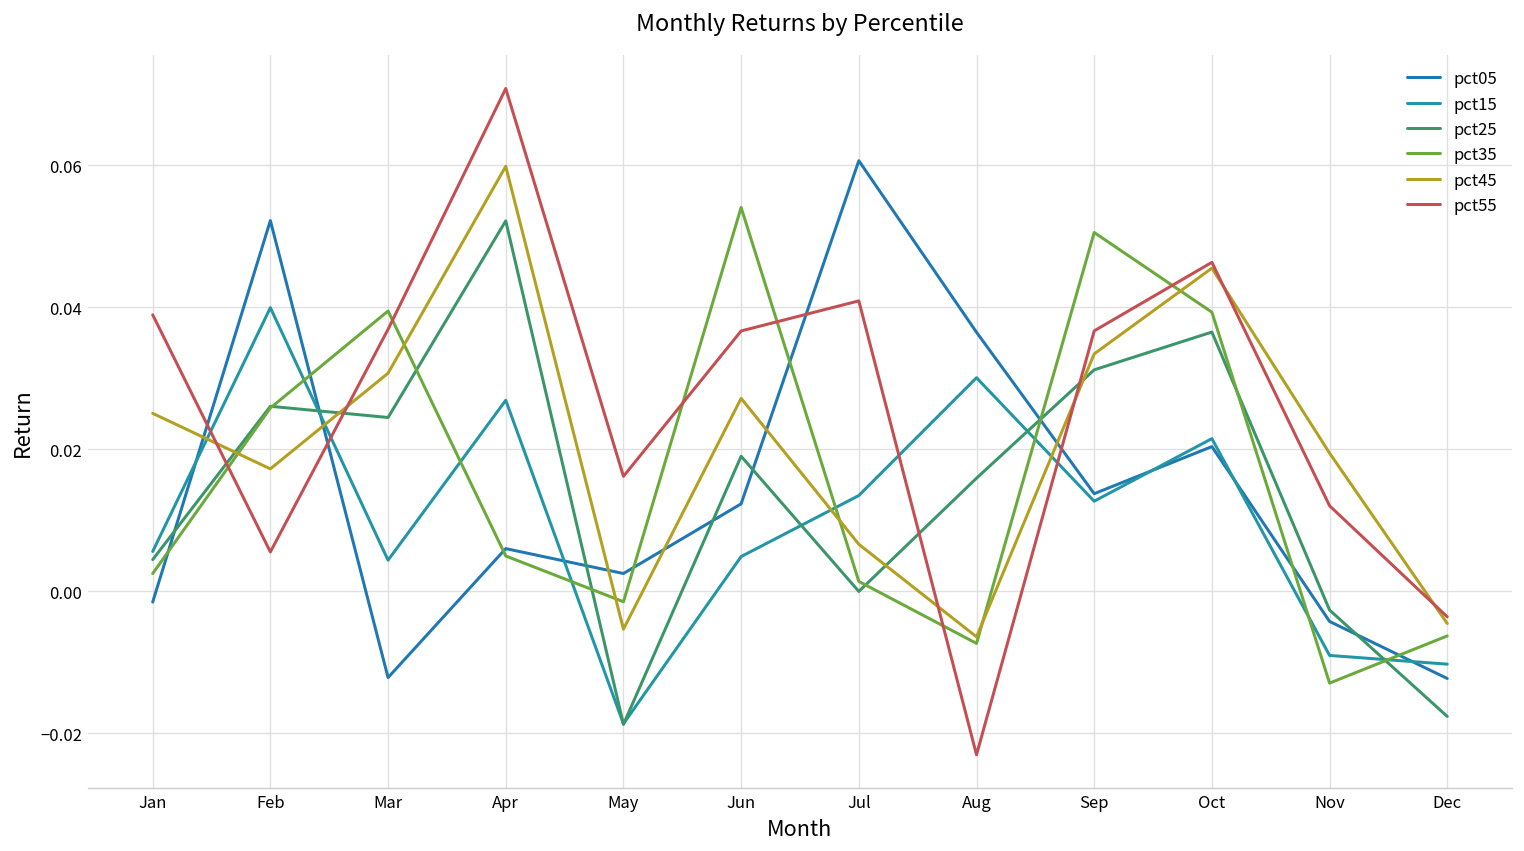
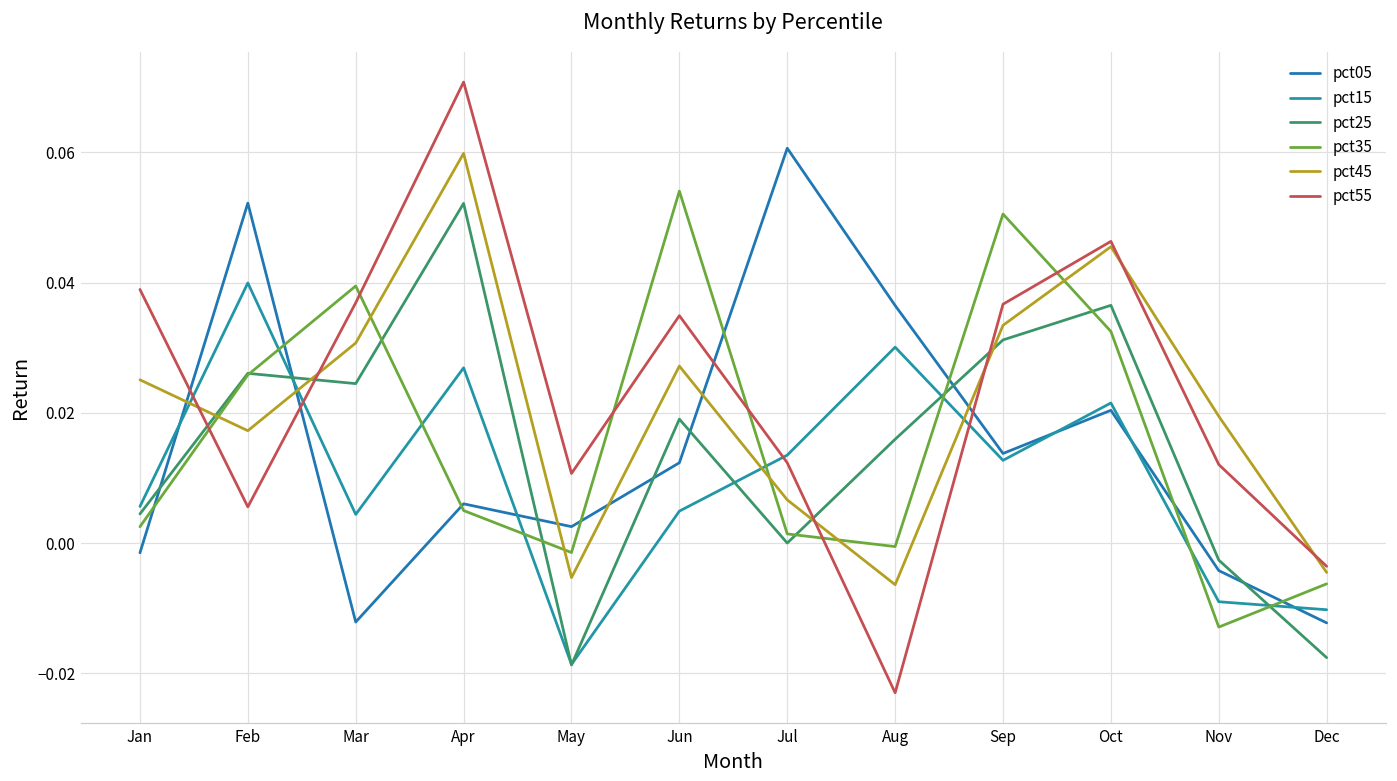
pct55, May: 0.016 -> 0.011
pct55, Jun: 0.037 -> 0.035
pct55, Jul: 0.041 -> 0.012
pct35, Aug: -0.007 -> -0.001
pct35, Oct: 0.039 -> 0.033
